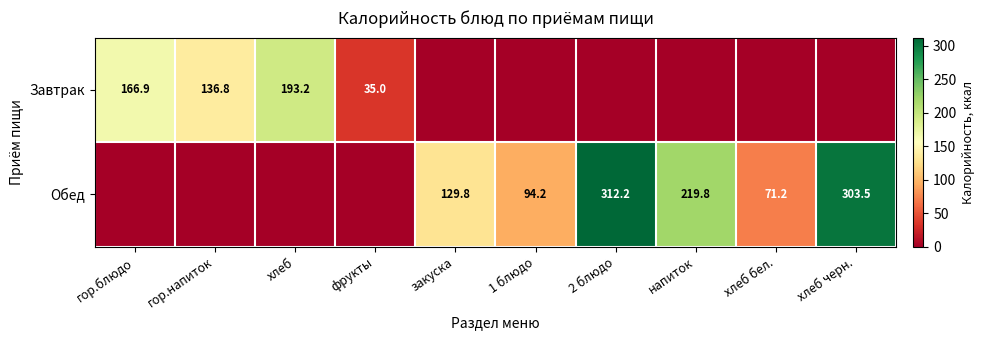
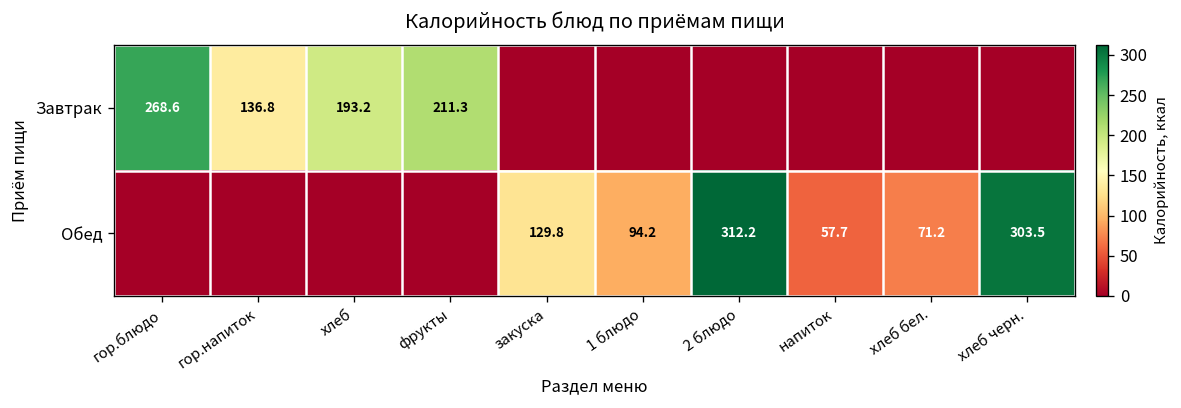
Завтрак, гор.блюдо: 166.9 -> 268.6
Завтрак, фрукты: 35.0 -> 211.3
Обед, напиток: 219.8 -> 57.7
